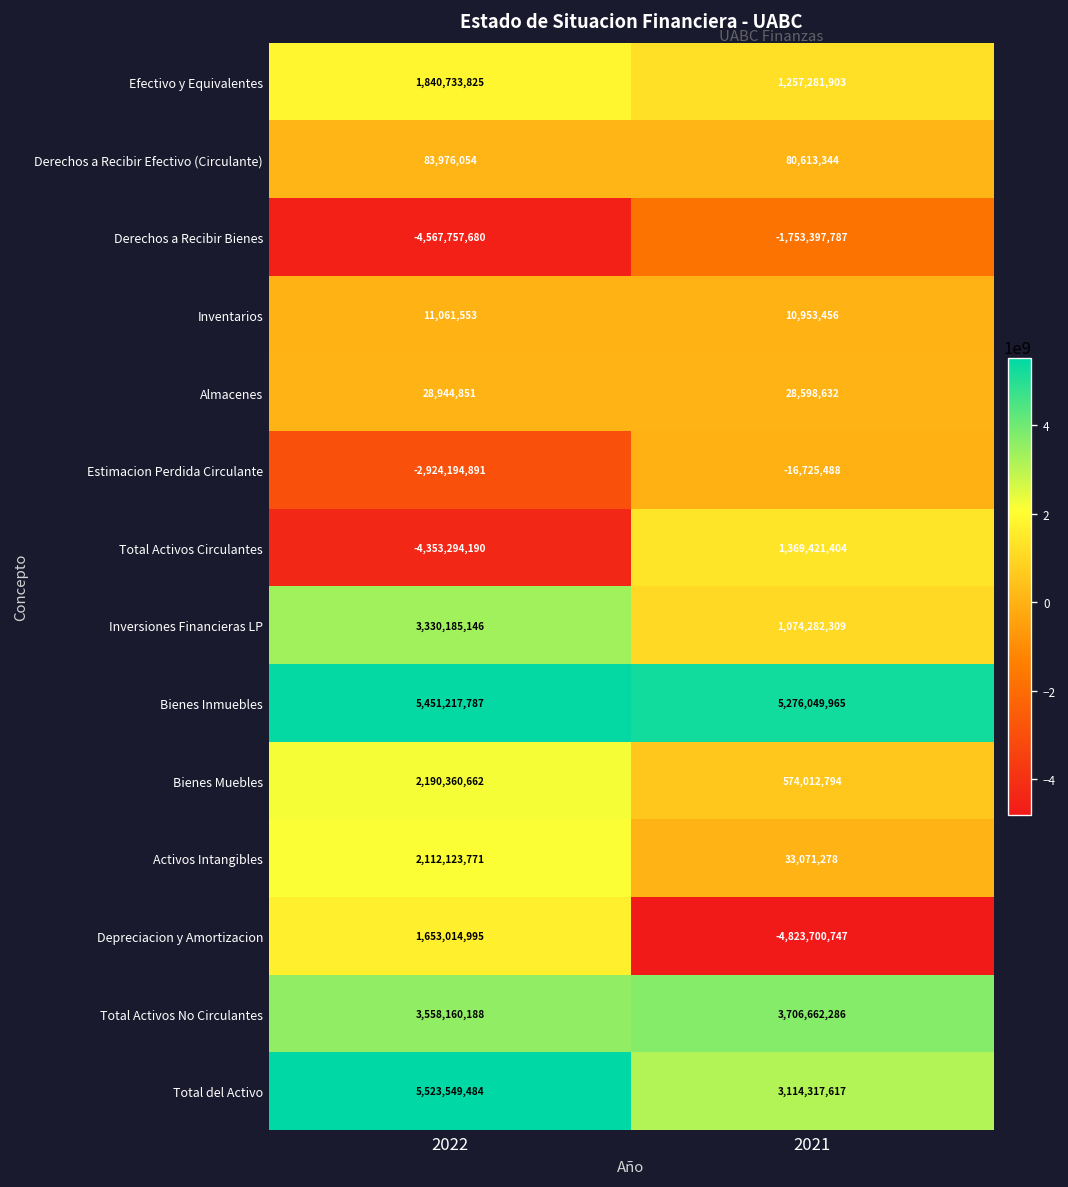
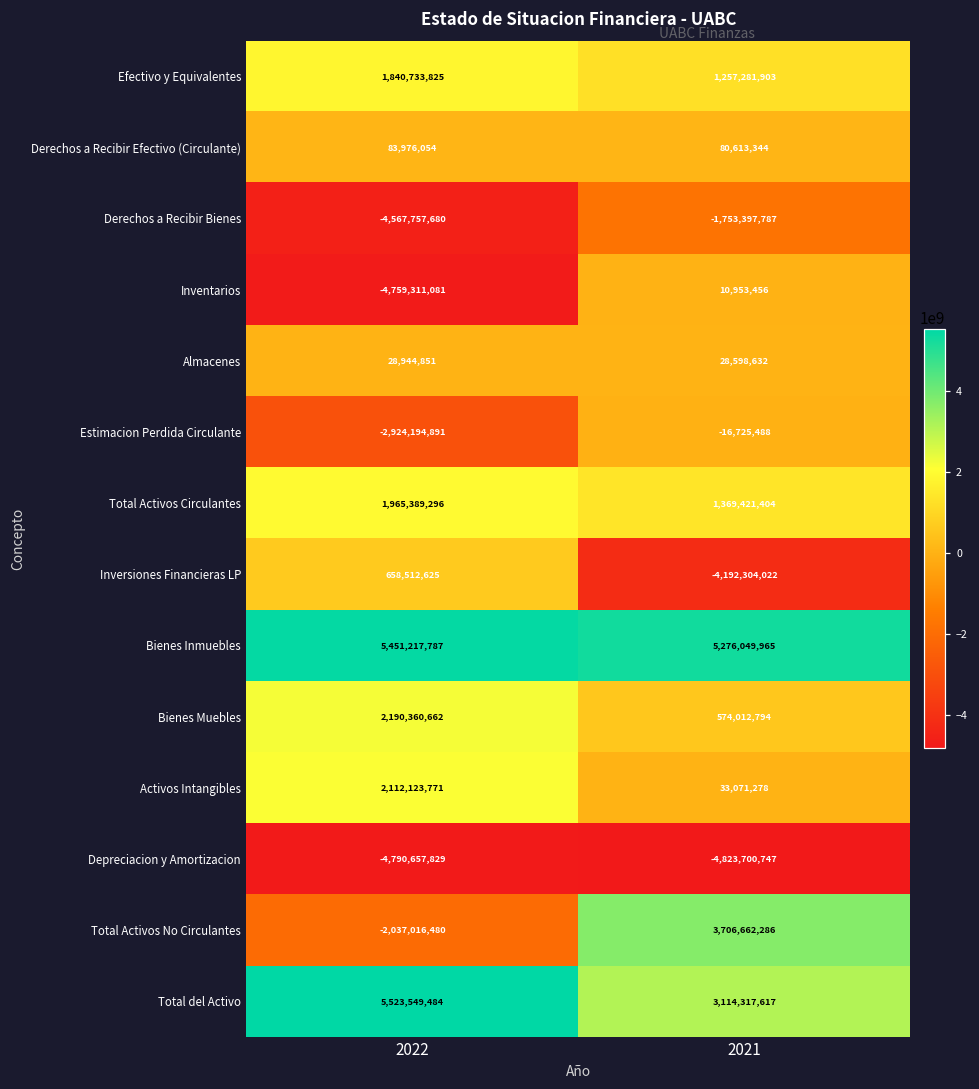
Inventarios, 2022: 11,061,553 -> -4,759,311,081
Total Activos Circulantes, 2022: -4,353,294,190 -> 1,965,389,296
Inversiones Financieras LP, 2022: 3,330,185,146 -> 658,512,625
Inversiones Financieras LP, 2021: 1,074,282,309 -> -4,192,304,022
Depreciacion y Amortizacion, 2022: 1,653,014,995 -> -4,790,657,829
Total Activos No Circulantes, 2022: 3,558,160,188 -> -2,037,016,480
